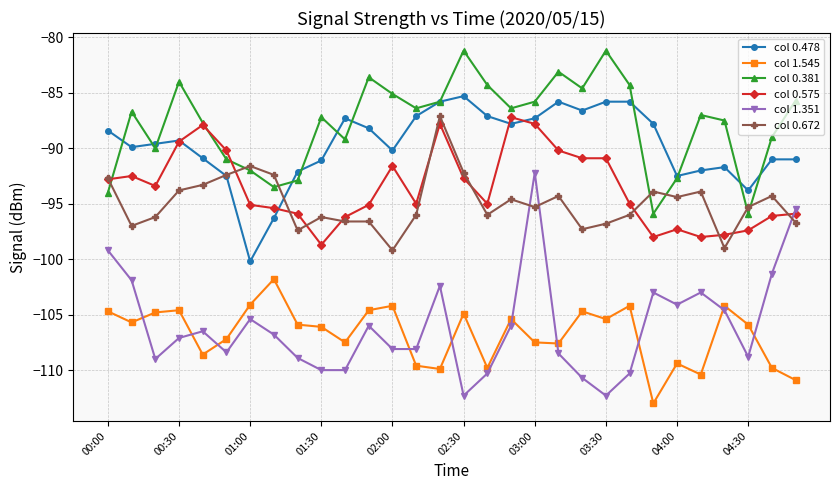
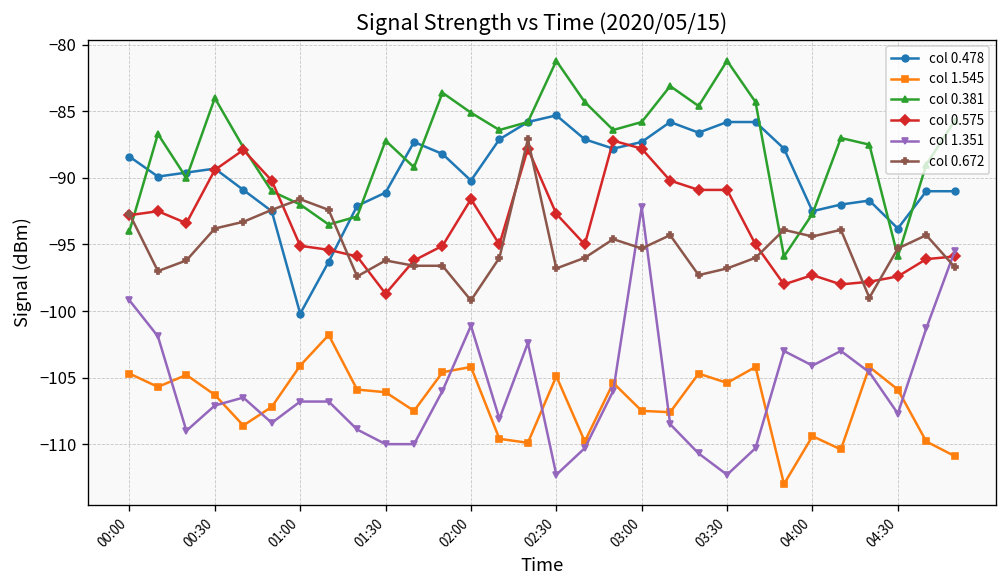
col 1.545, 00:30: -104.6 -> -106.3
col 1.351, 01:00: -105.4 -> -106.8
col 1.351, 02:00: -108.1 -> -101.1
col 0.672, 02:30: -92.2 -> -96.8
col 1.351, 04:30: -108.8 -> -107.7
